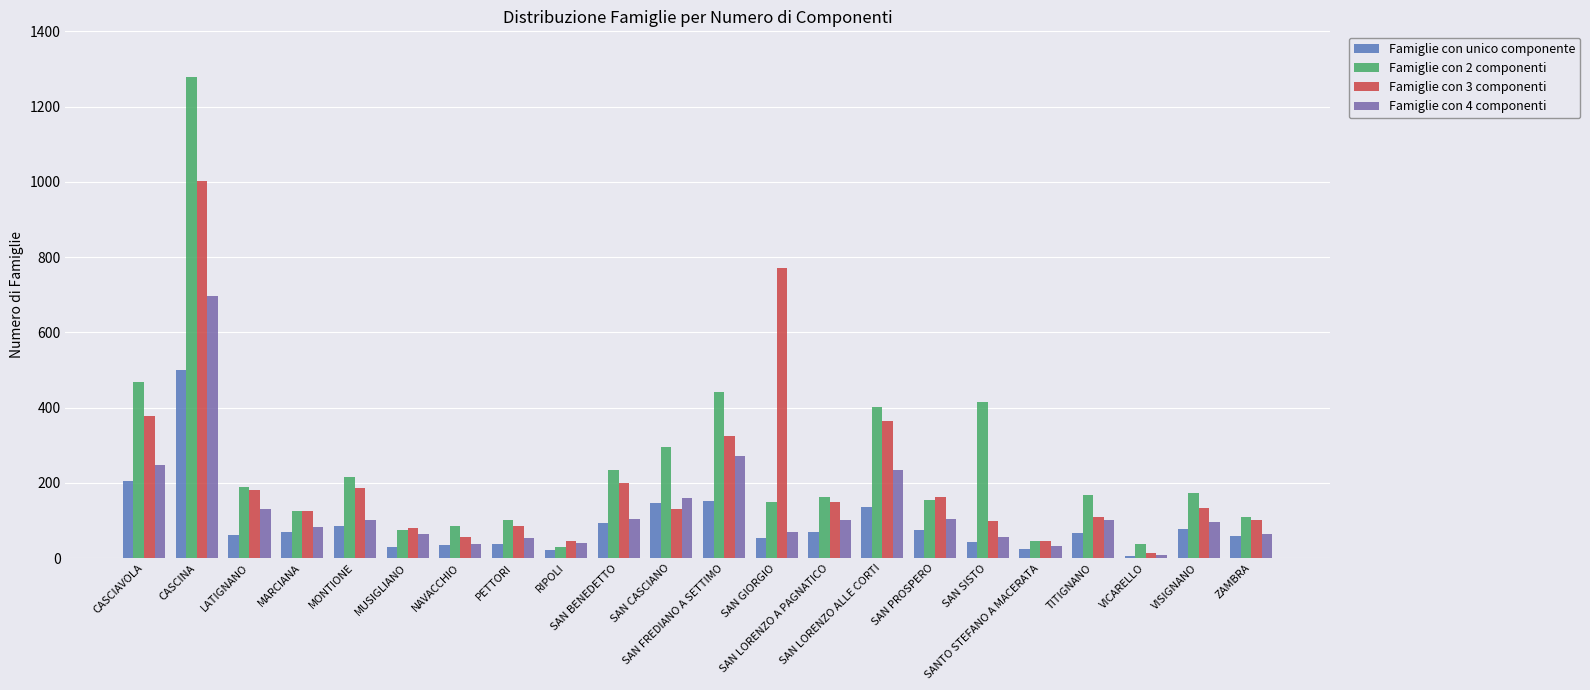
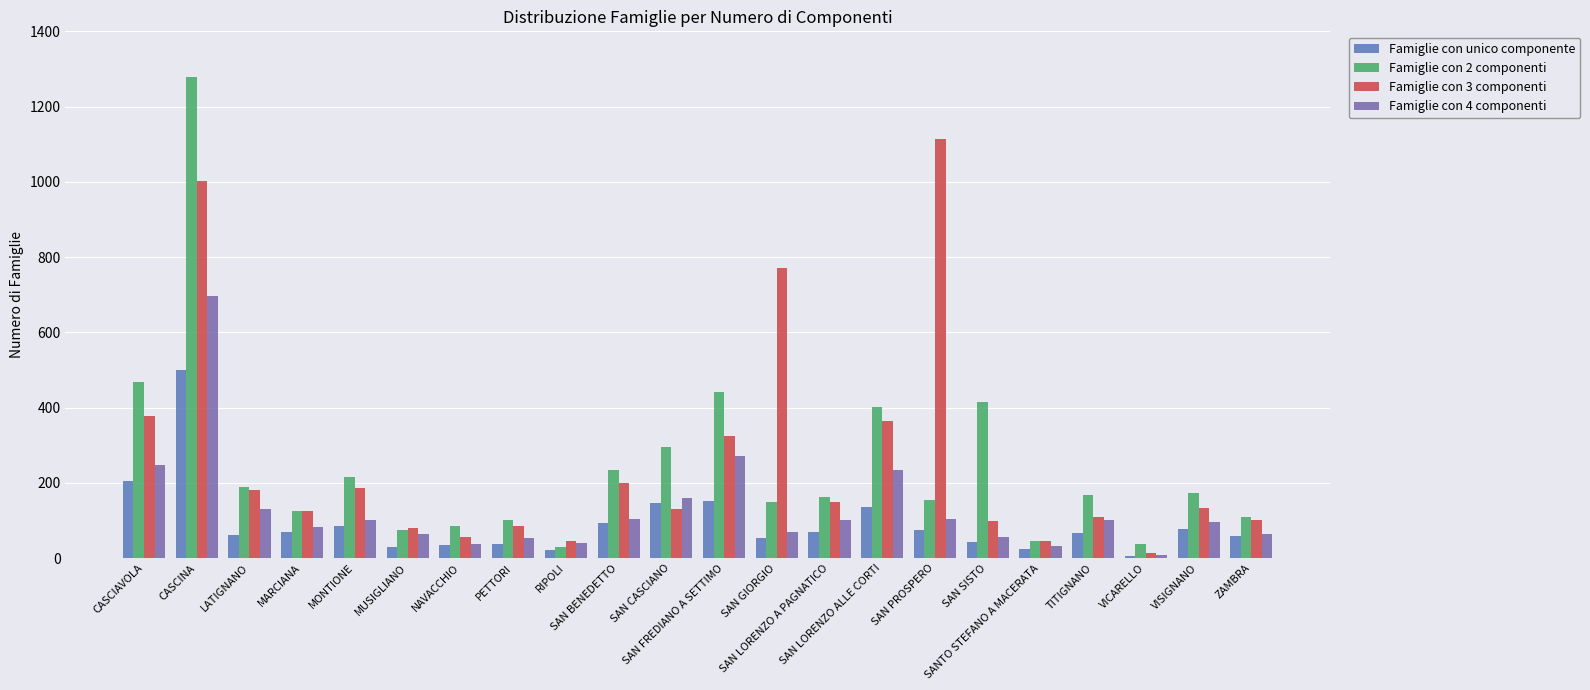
Famiglie con 3 componenti, SAN PROSPERO: 160 -> 1110
